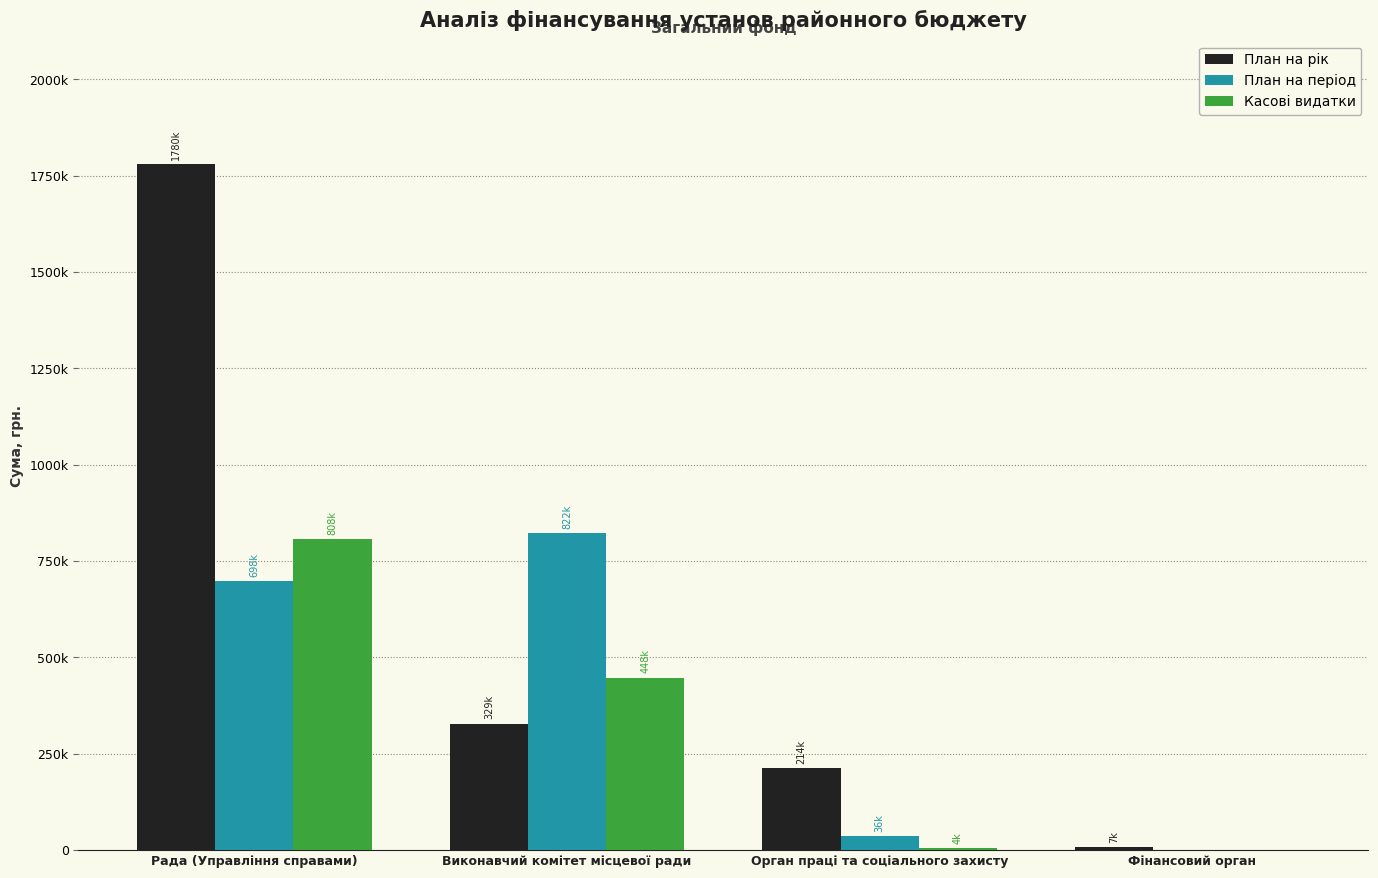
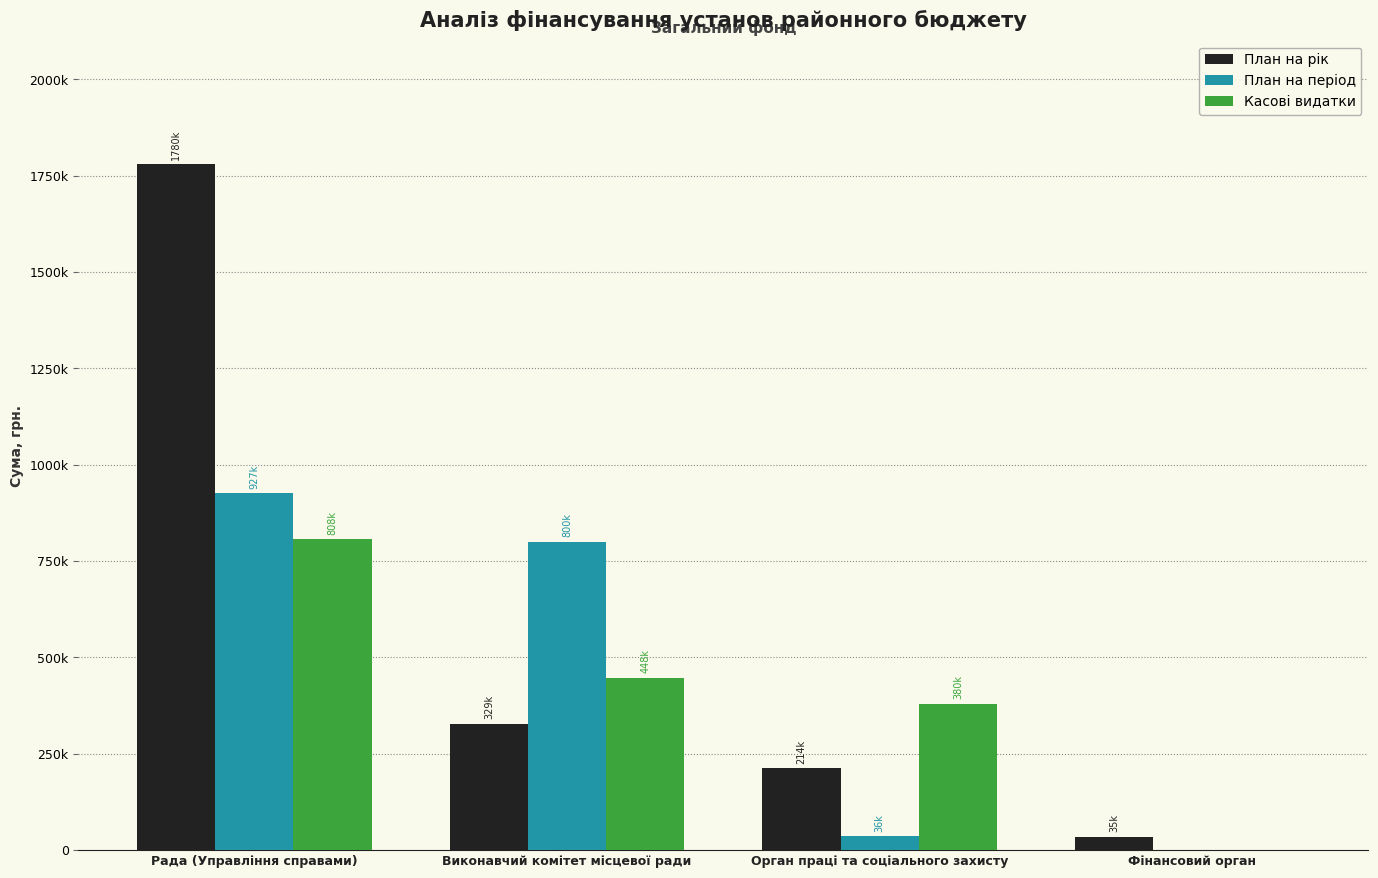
План на період, Рада (Управління справами): 698k -> 927k
План на період, Виконавчий комітет місцевої ради: 822k -> 800k
Касові видатки, Орган праці та соціального захисту: 4k -> 380k
План на рік, Фінансовий орган: 7k -> 35k
